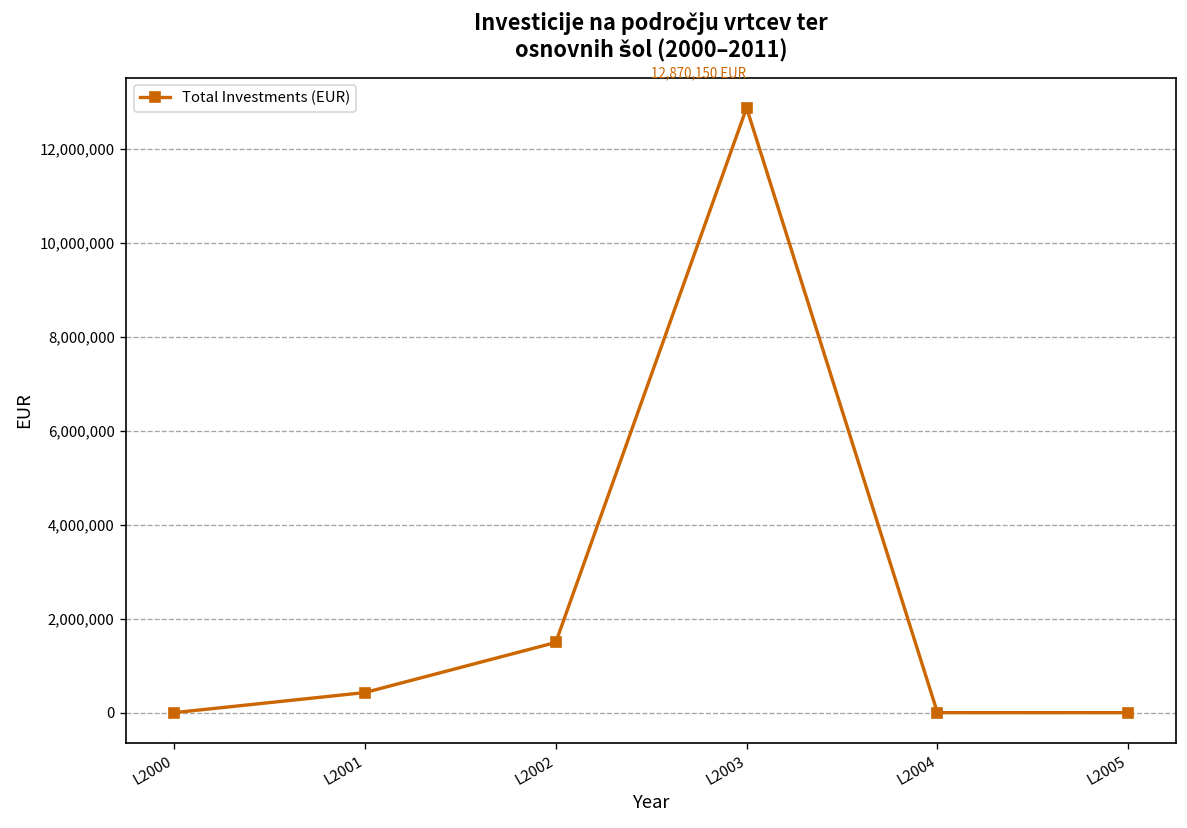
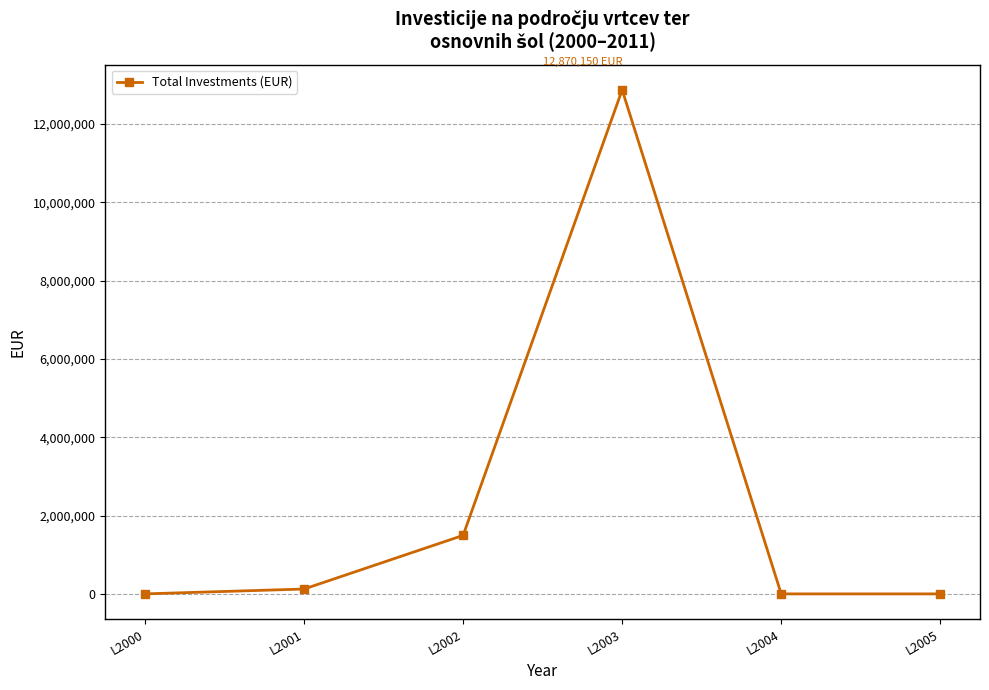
L2001: 400,000 -> 100,000
